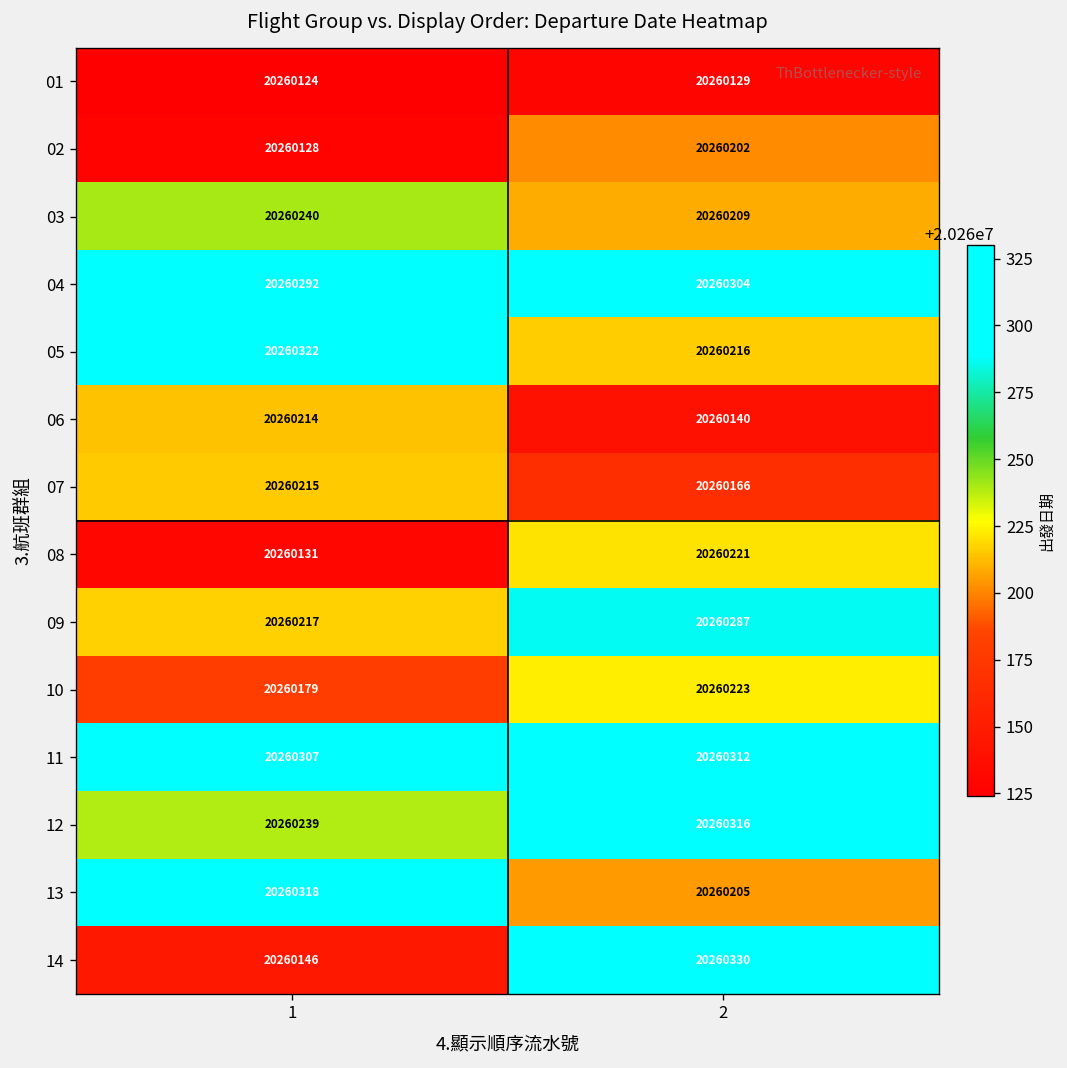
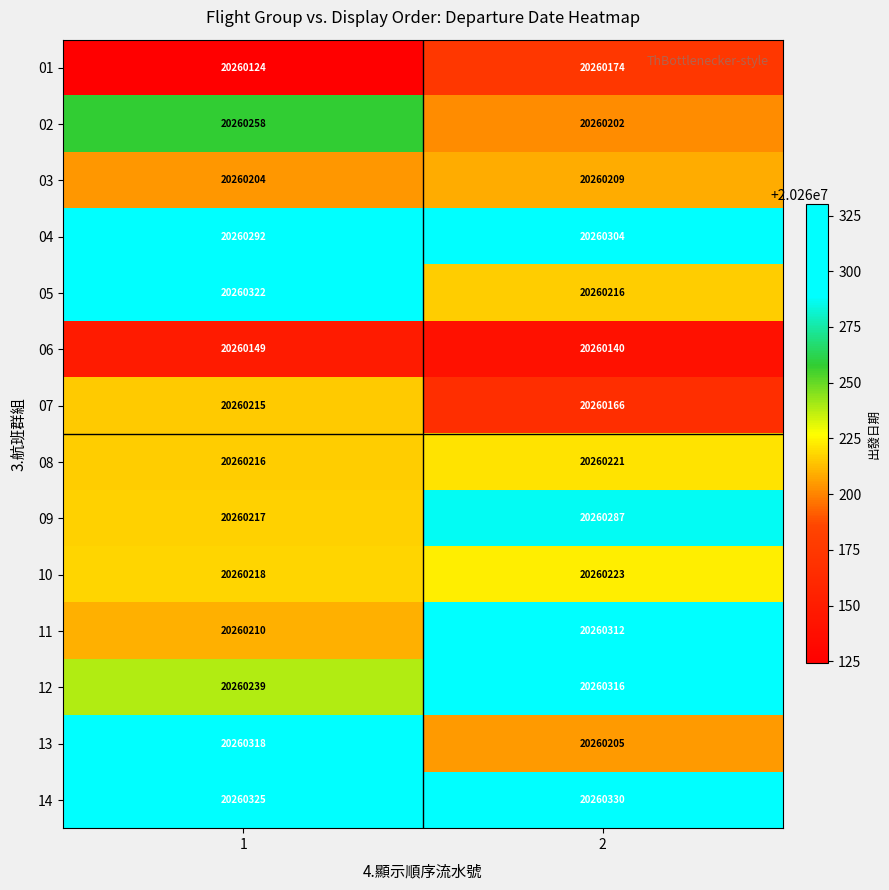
01, 2: 20260129 -> 20260174
02, 1: 20260128 -> 20260258
03, 1: 20260240 -> 20260204
06, 1: 20260214 -> 20260149
08, 1: 20260131 -> 20260216
10, 1: 20260179 -> 20260218
11, 1: 20260307 -> 20260210
14, 1: 20260146 -> 20260325
